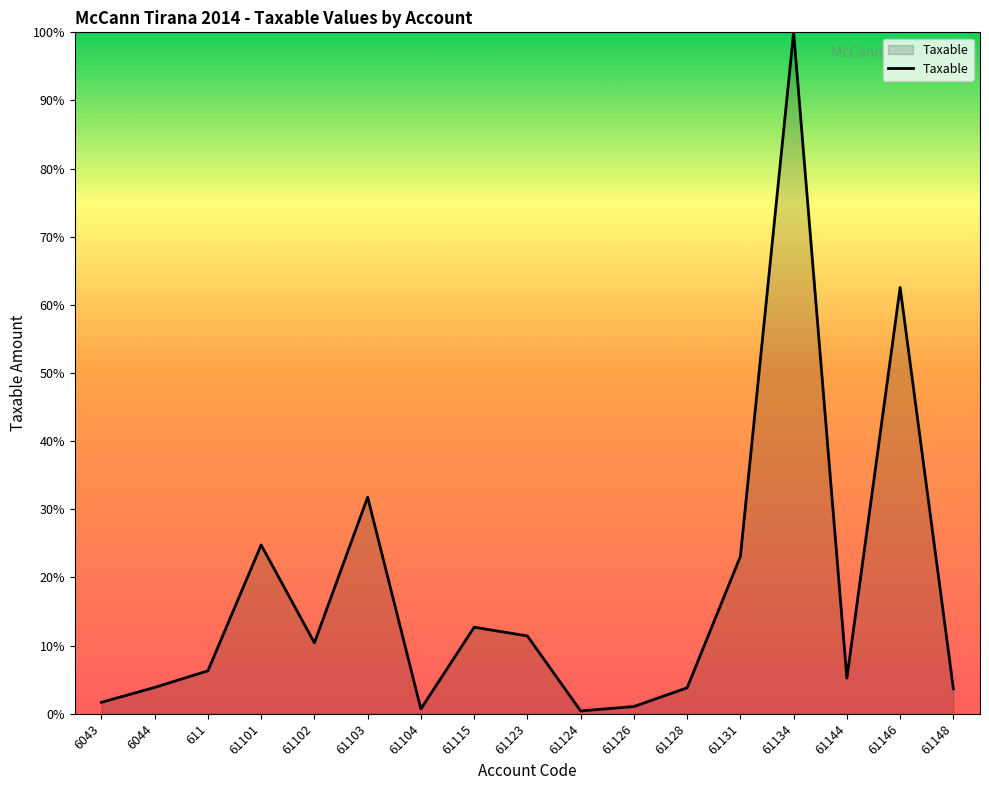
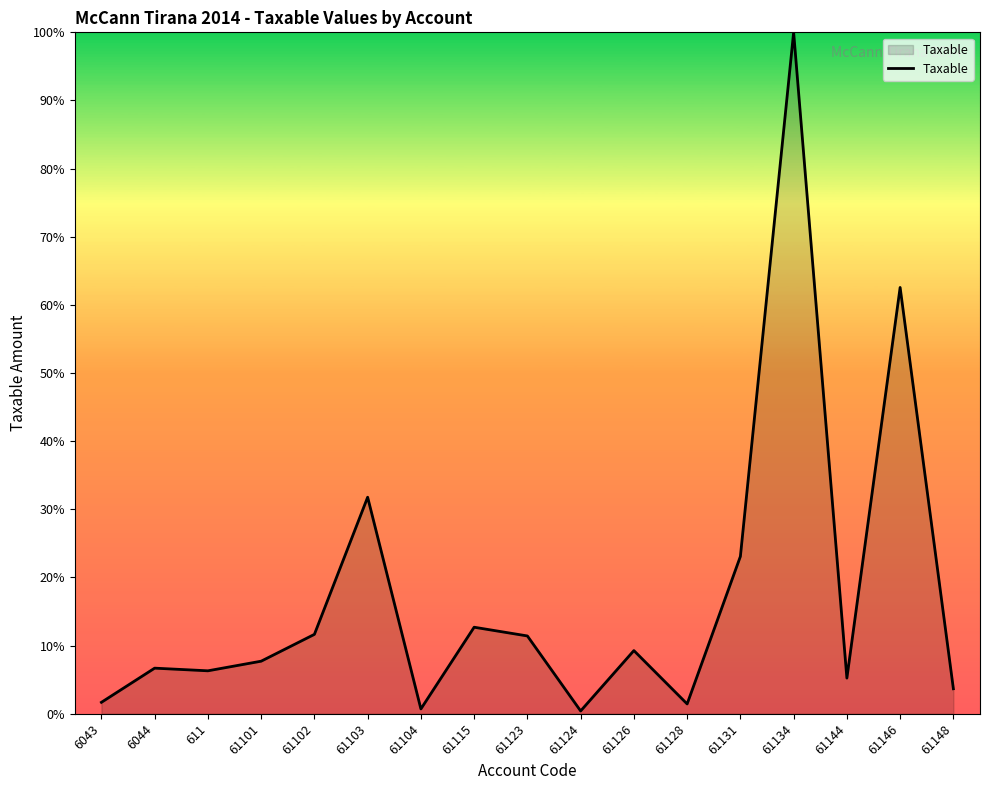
6044: 4% -> 7%
61101: 25% -> 8%
61102: 10% -> 12%
61126: 1% -> 9%
61128: 4% -> 1%
